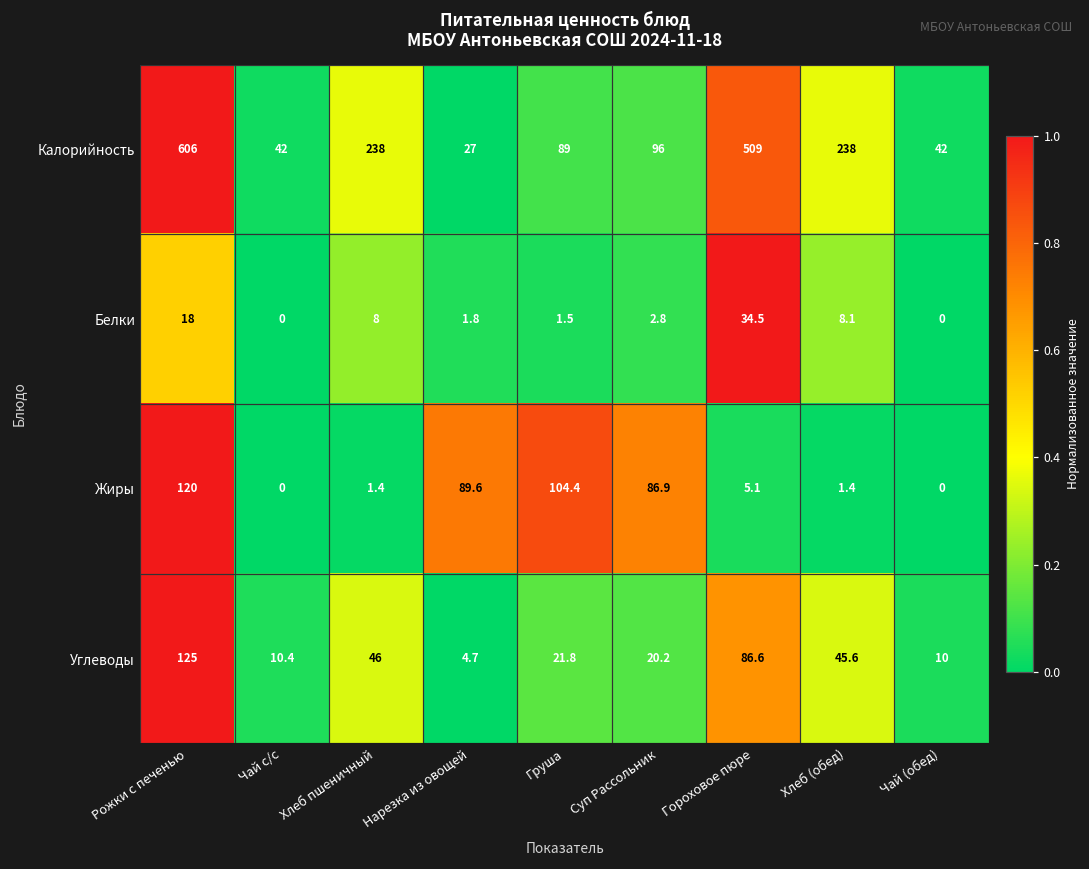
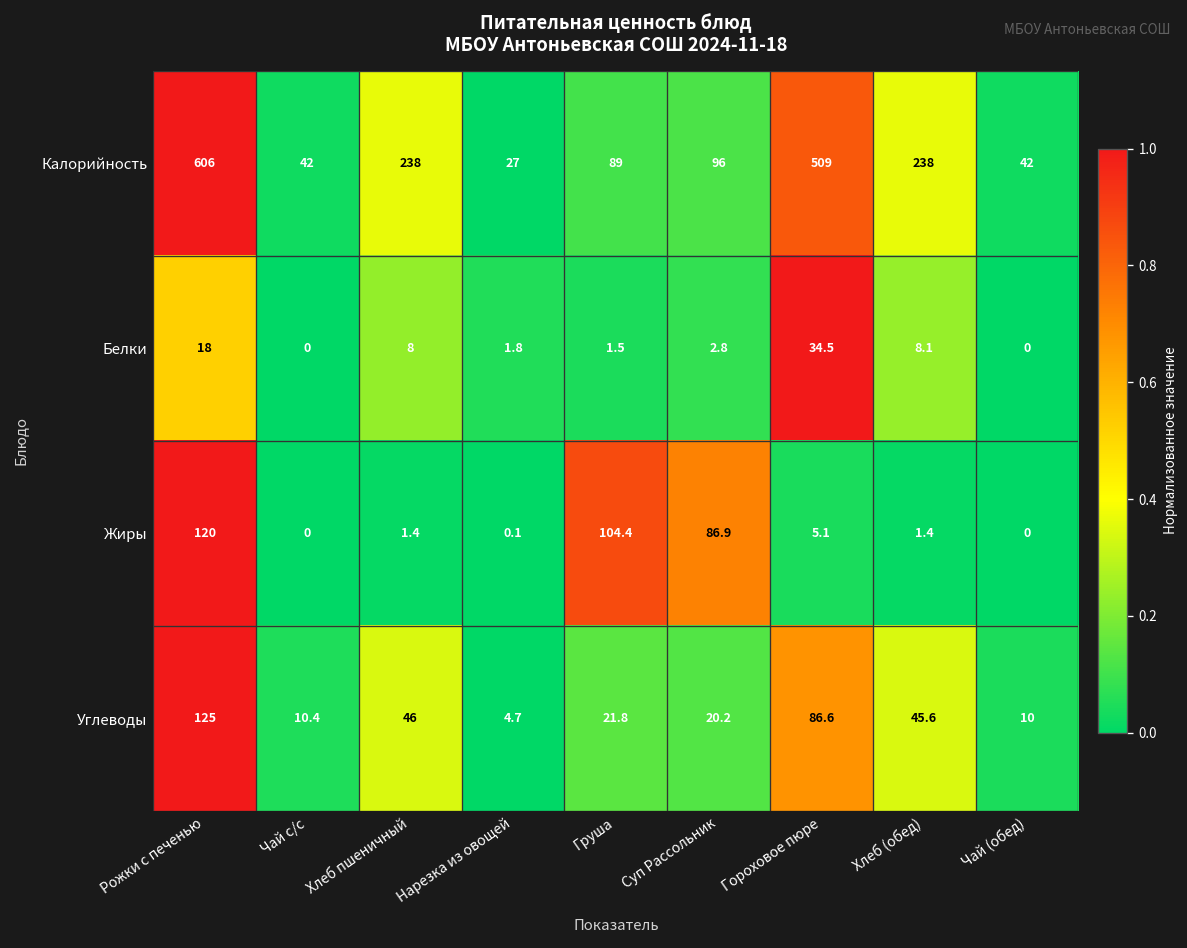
Жиры, Нарезка из овощей: 89.6 -> 0.1
